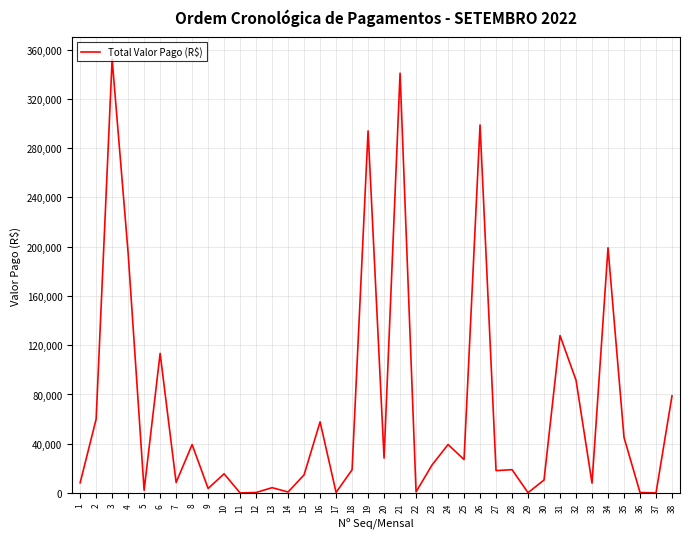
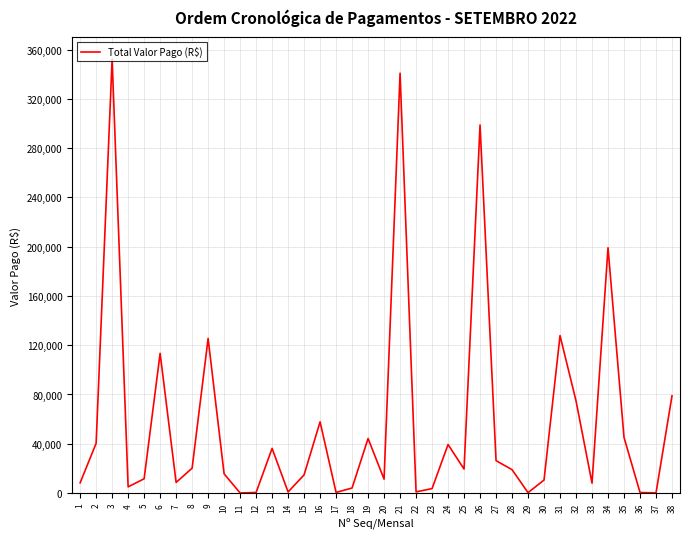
2: 60,000 -> 40,000
4: 195,000 -> 5,000
5: 2,000 -> 12,000
8: 39,000 -> 20,000
9: 4,000 -> 125,000
13: 4,000 -> 36,000
18: 19,000 -> 4,000
19: 294,000 -> 44,000
20: 28,000 -> 11,000
23: 23,000 -> 4,000
25: 27,000 -> 19,000
27: 18,000 -> 26,000
32: 92,000 -> 75,000
